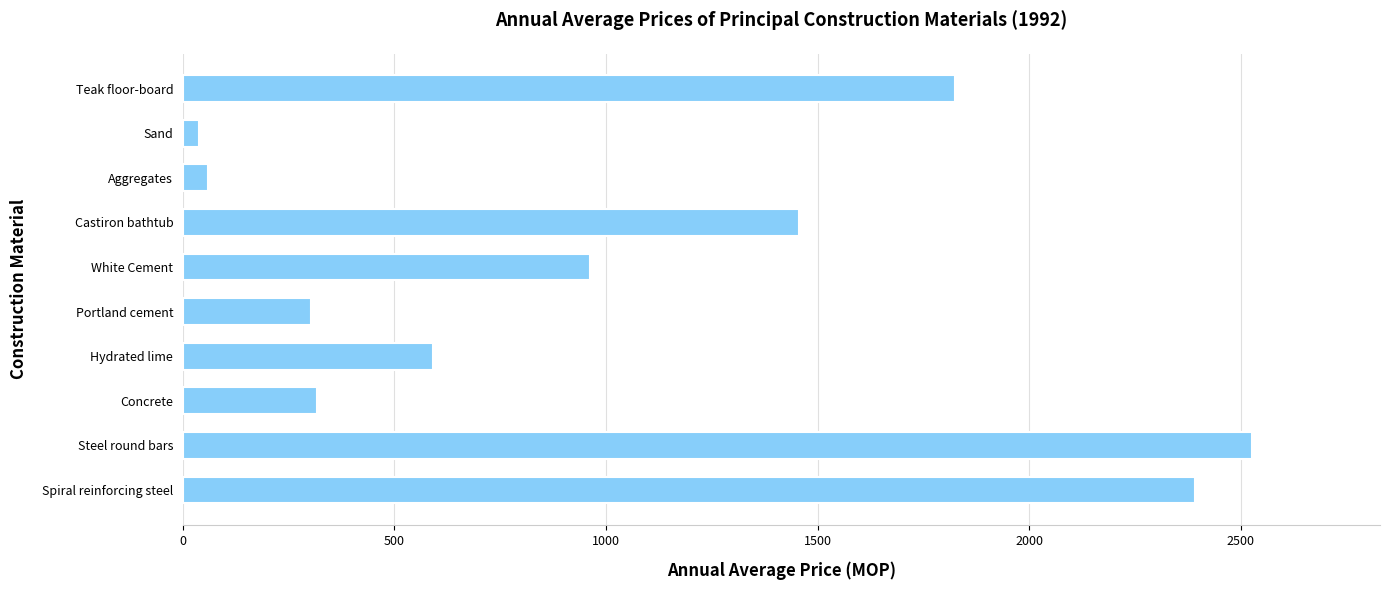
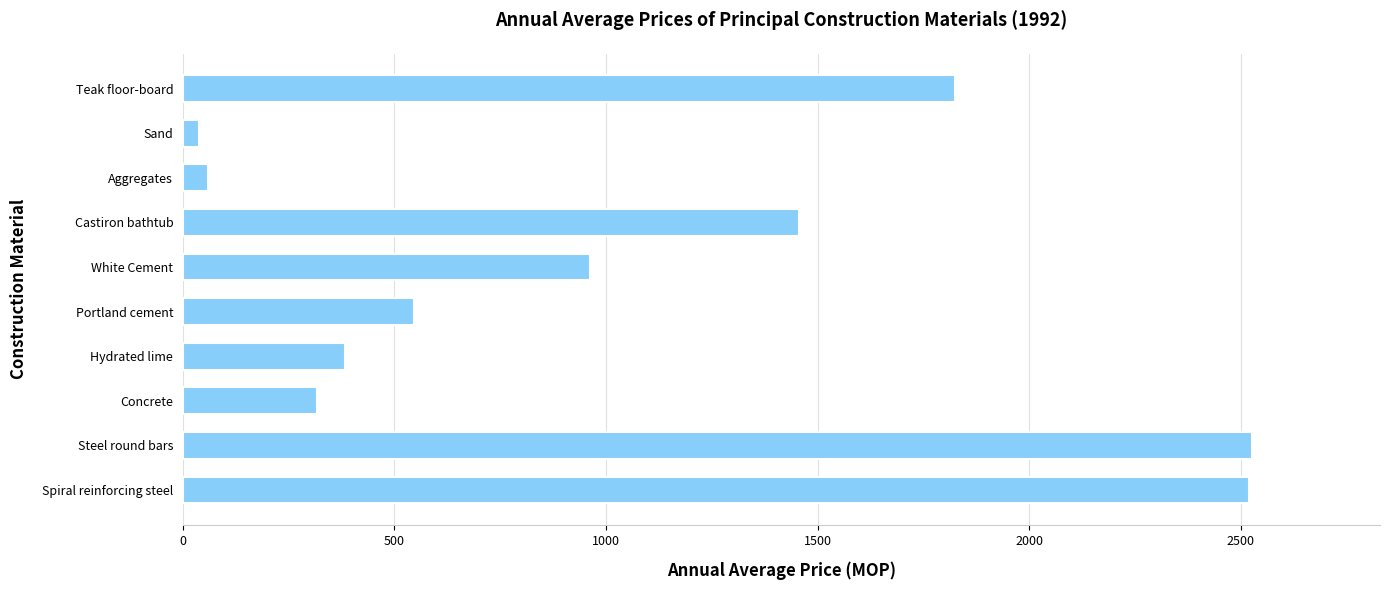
Portland cement: 300 -> 550
Hydrated lime: 590 -> 380
Spiral reinforcing steel: 2390 -> 2520
